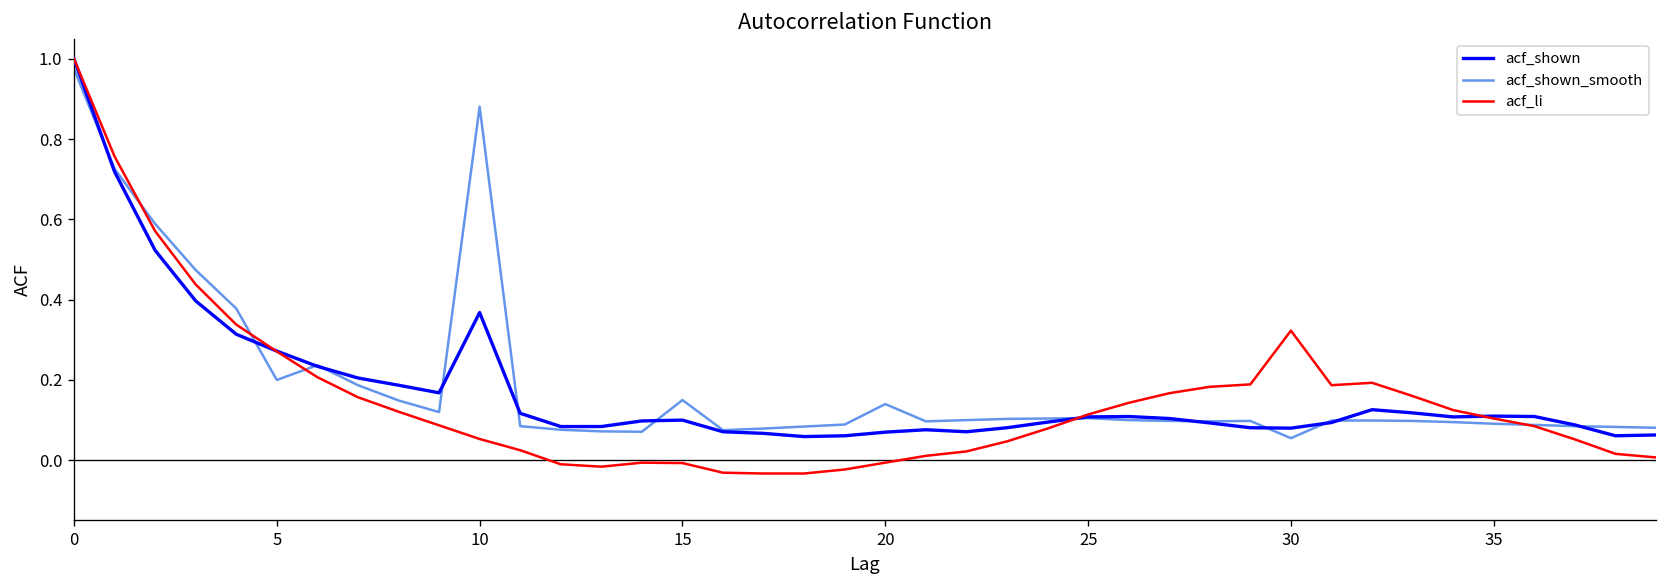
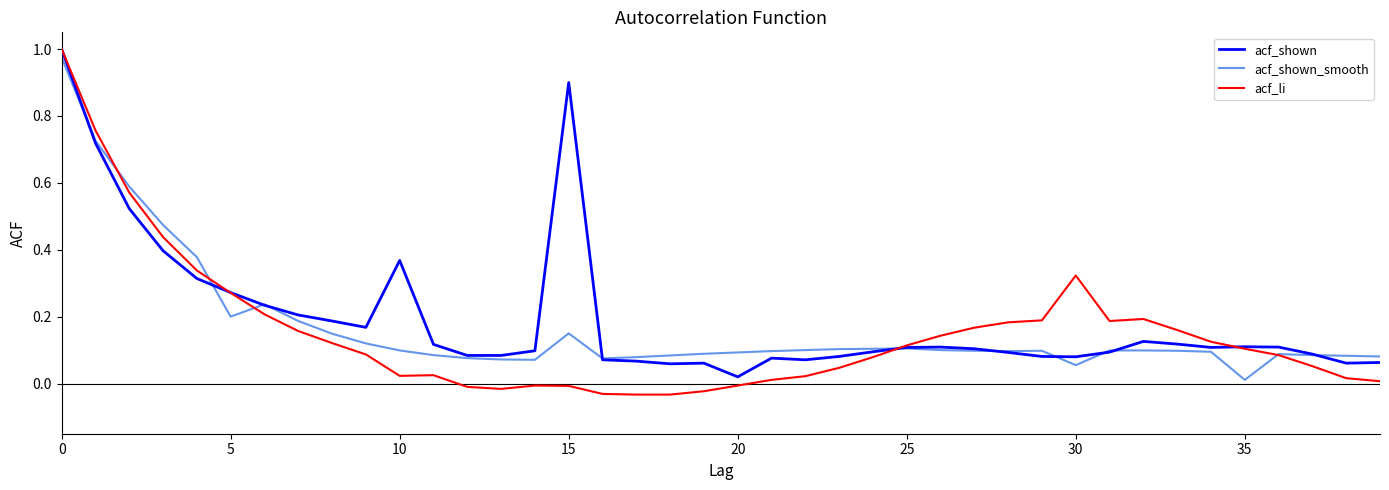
acf_shown_smooth, 10: 0.88 -> 0.10
acf_li, 10: 0.05 -> 0.02
acf_shown, 15: 0.1 -> 0.9
acf_shown, 20: 0.07 -> 0.02
acf_shown_smooth, 20: 0.14 -> 0.09
acf_shown_smooth, 35: 0.09 -> 0.01
